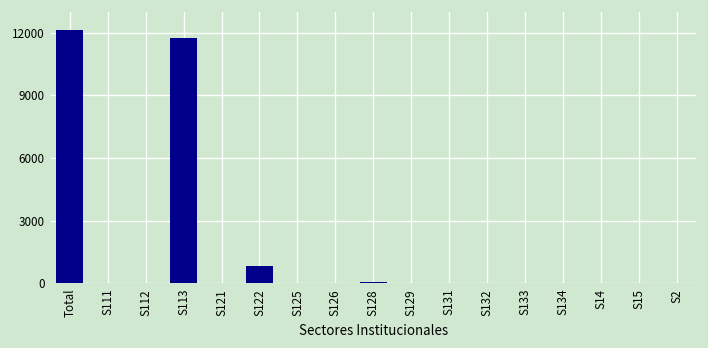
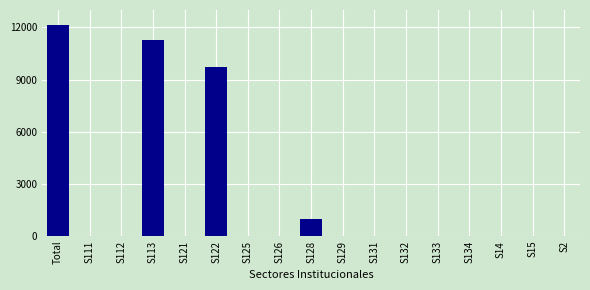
S113: 11700 -> 11300
S122: 800 -> 9700
S128: 0 -> 1000
